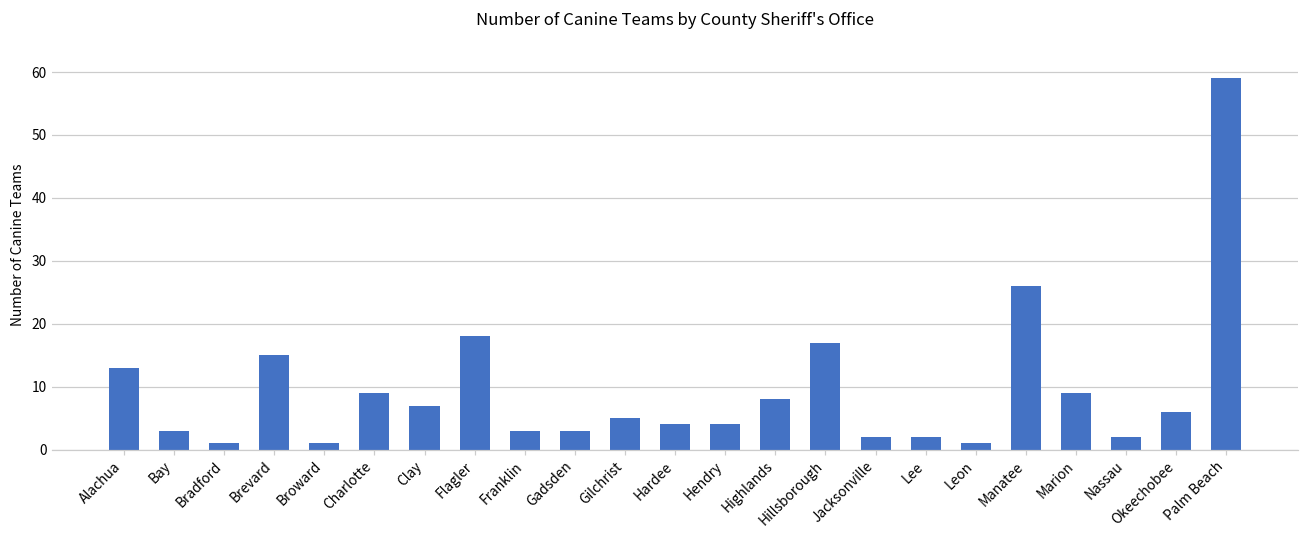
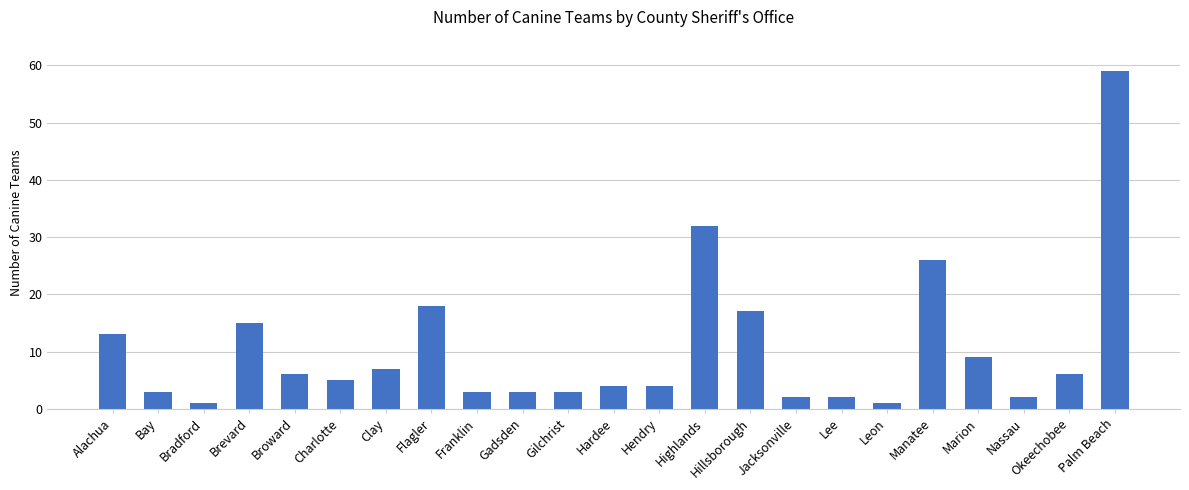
Broward: 1 -> 6
Charlotte: 9 -> 5
Gilchrist: 5 -> 3
Highlands: 8 -> 32
